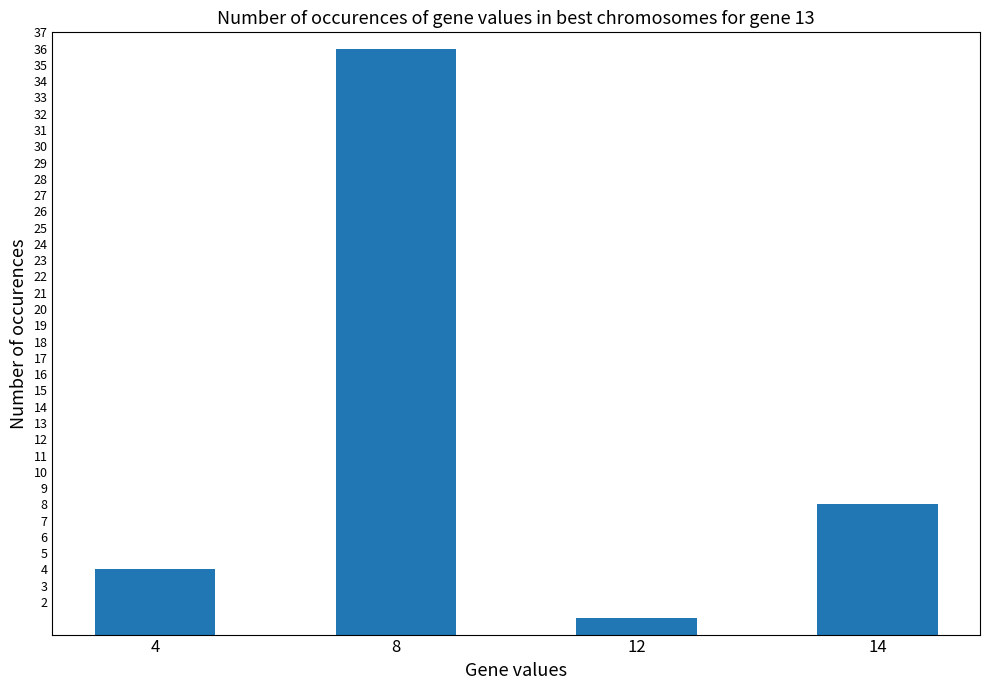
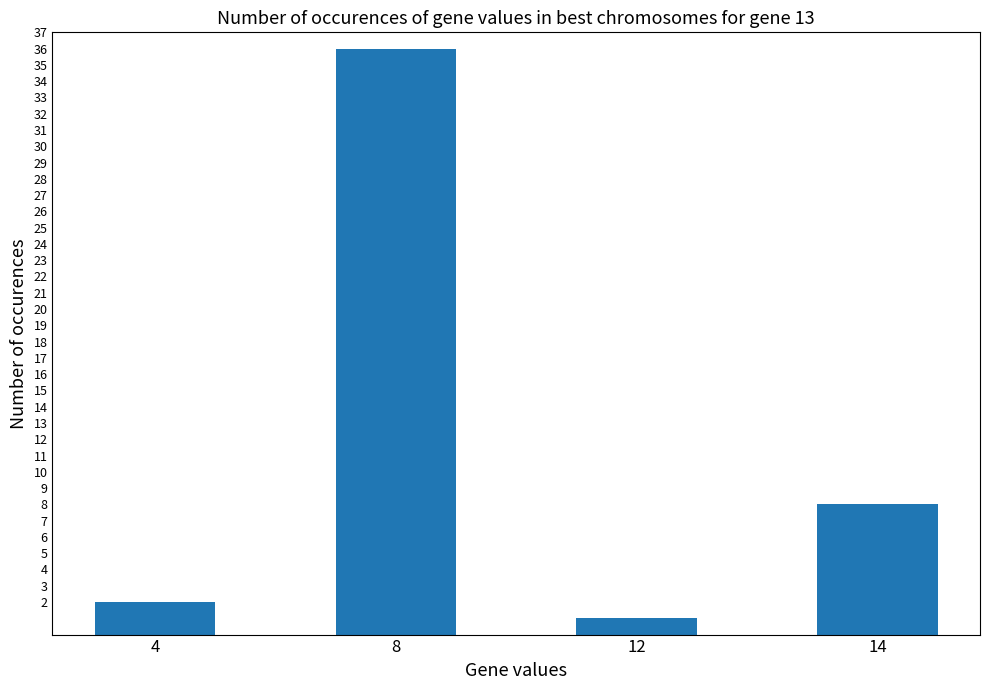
4: 4 -> 2
